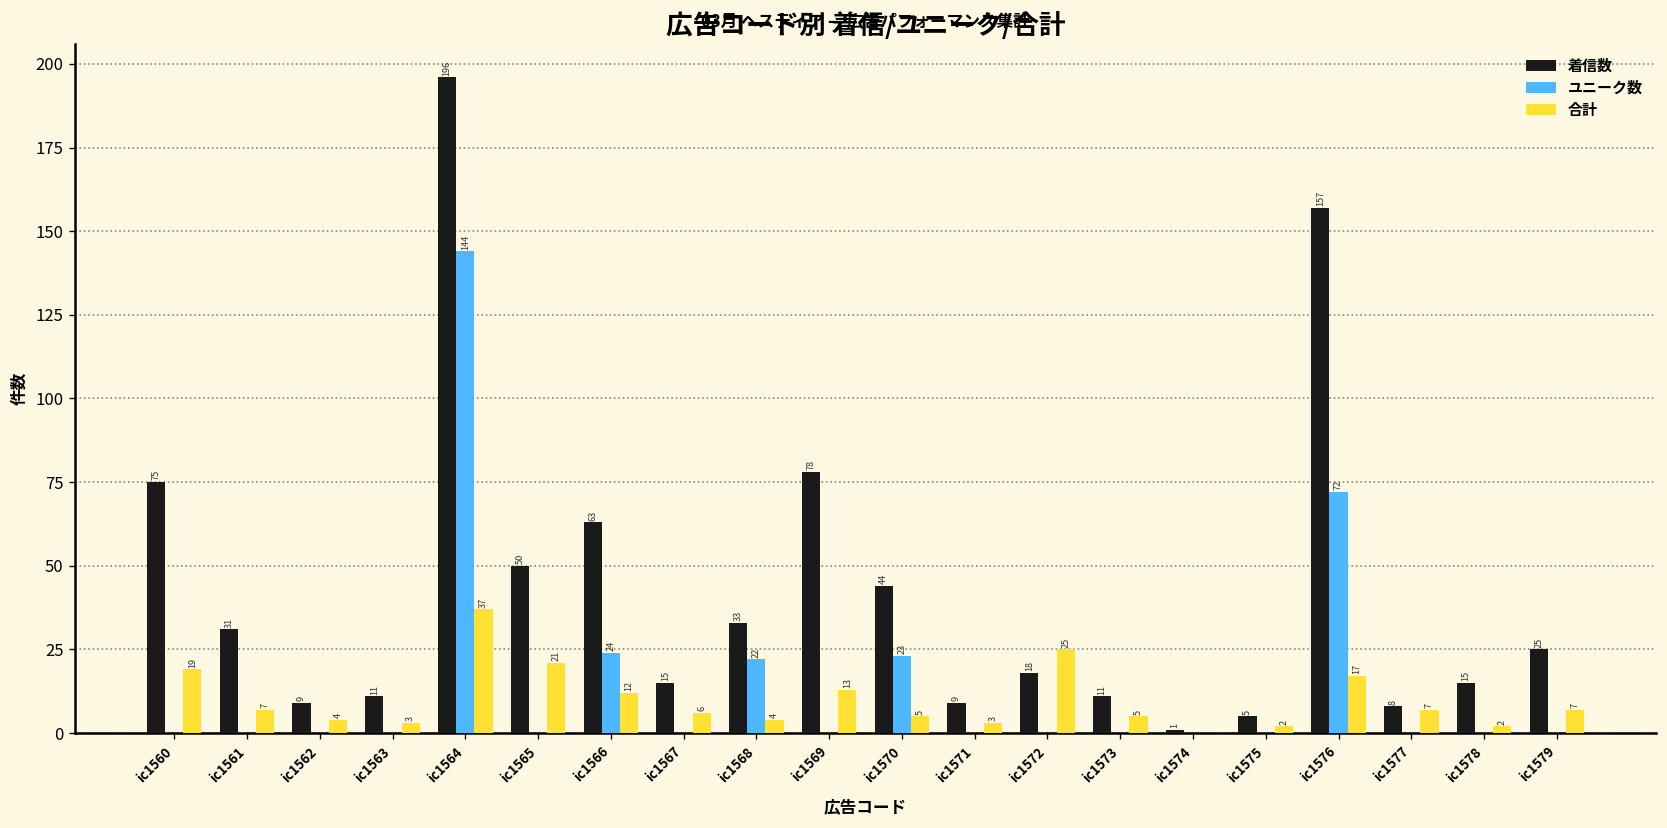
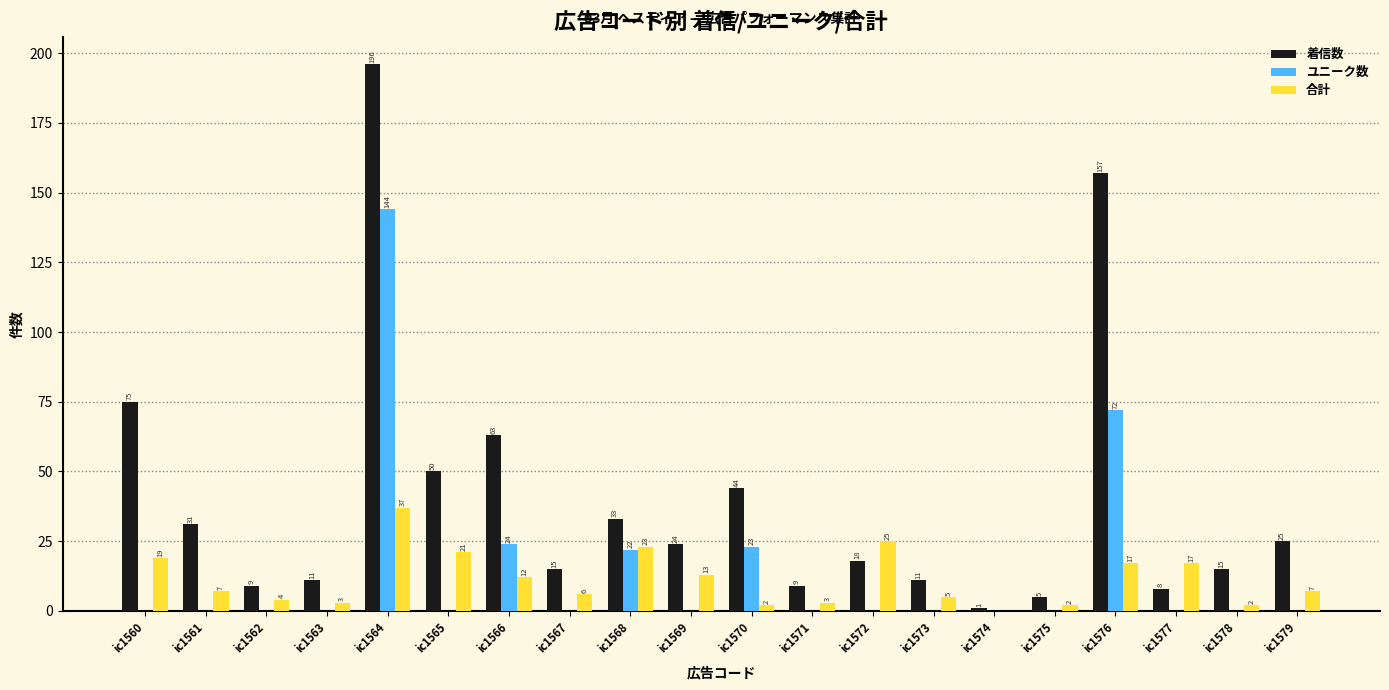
合計, ic1568: 4 -> 23
着信数, ic1569: 78 -> 24
合計, ic1570: 5 -> 2
合計, ic1577: 7 -> 17
